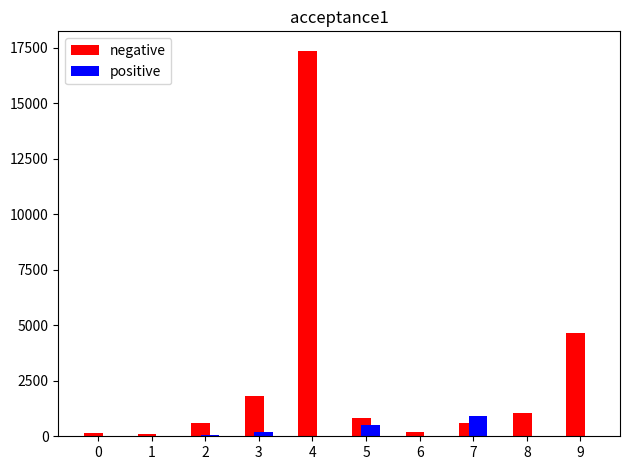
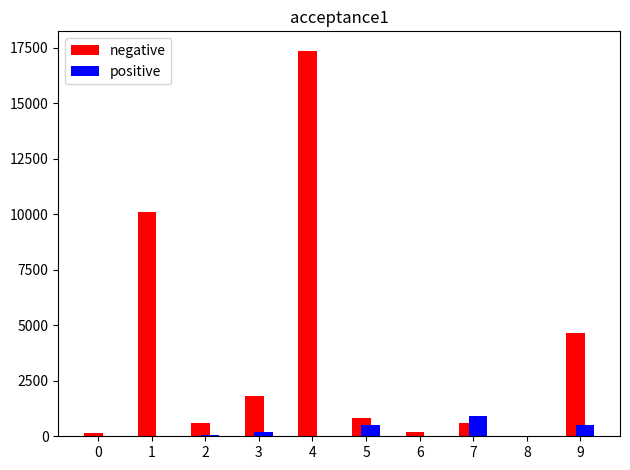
negative, 1: 100 -> 10100
negative, 8: 1000 -> 0
positive, 9: 0 -> 500
